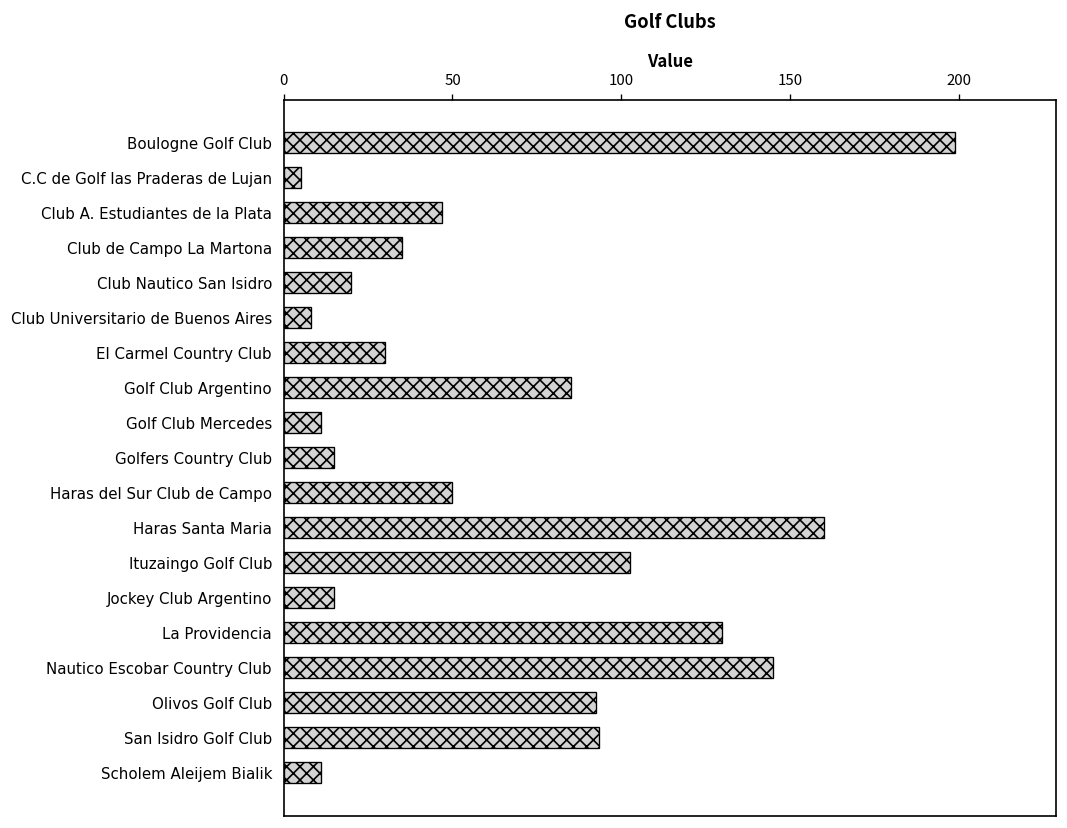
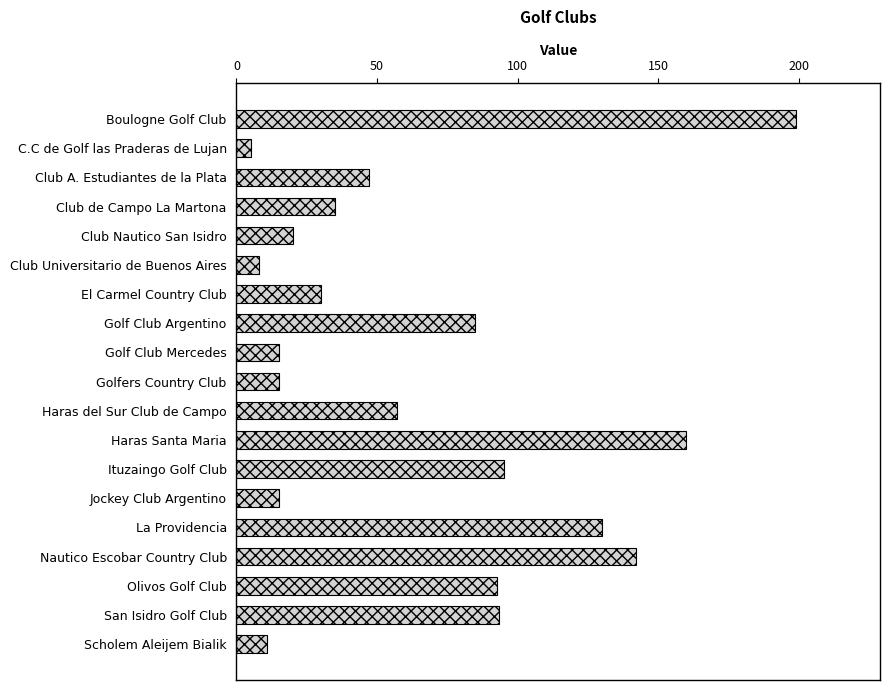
Golf Club Mercedes: 11 -> 15
Haras del Sur Club de Campo: 50 -> 57
Ituzaingo Golf Club: 103 -> 95
Nautico Escobar Country Club: 145 -> 142
